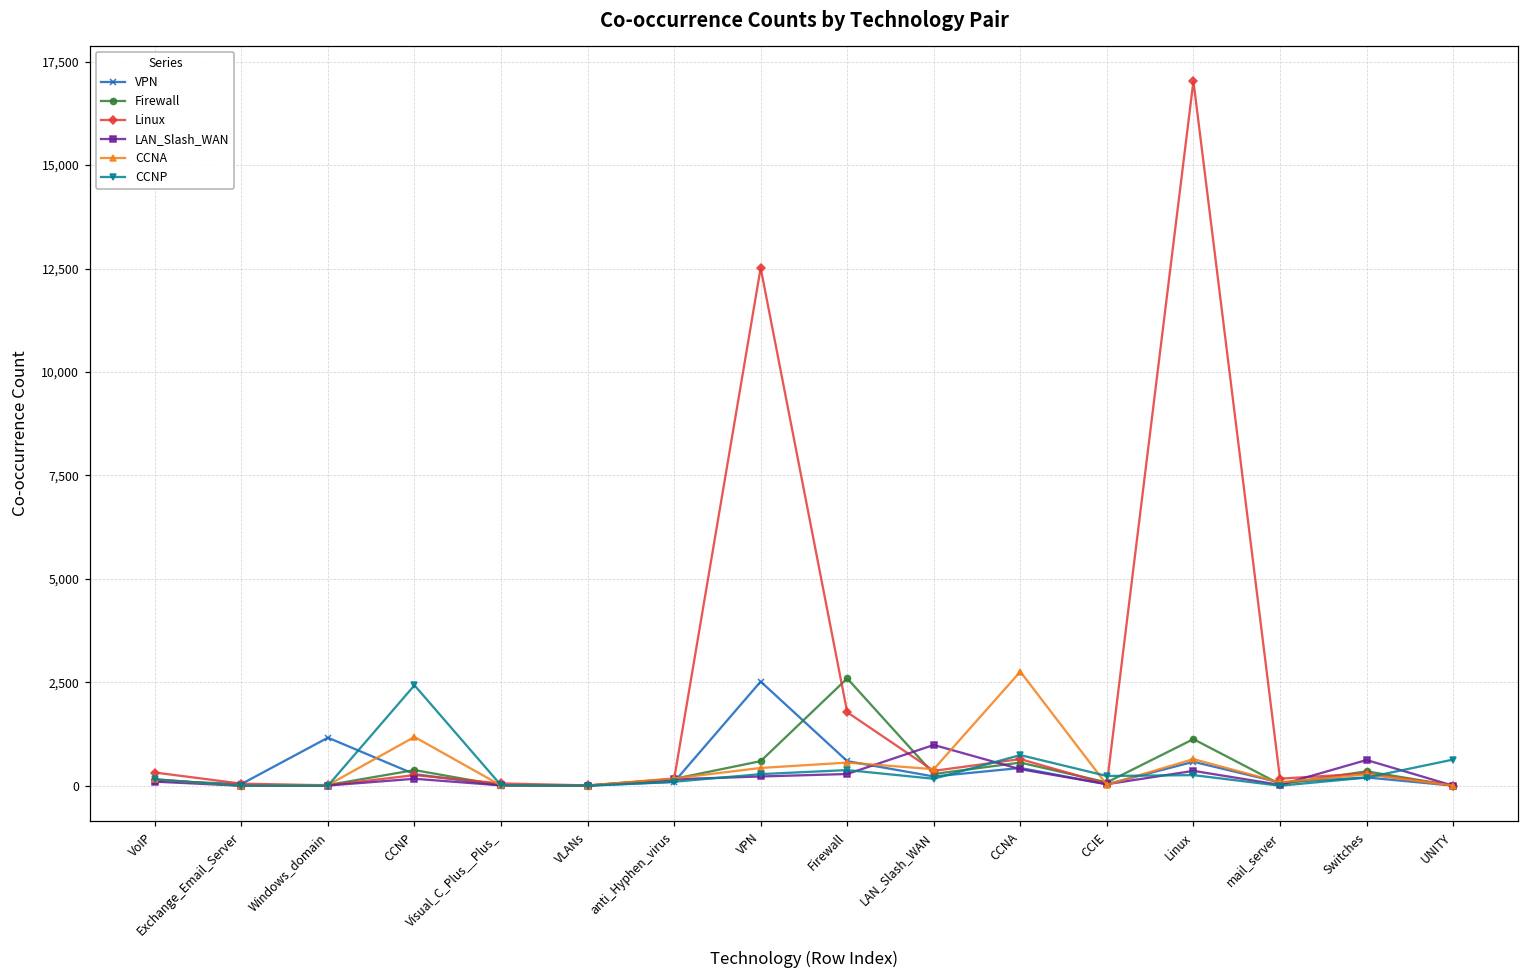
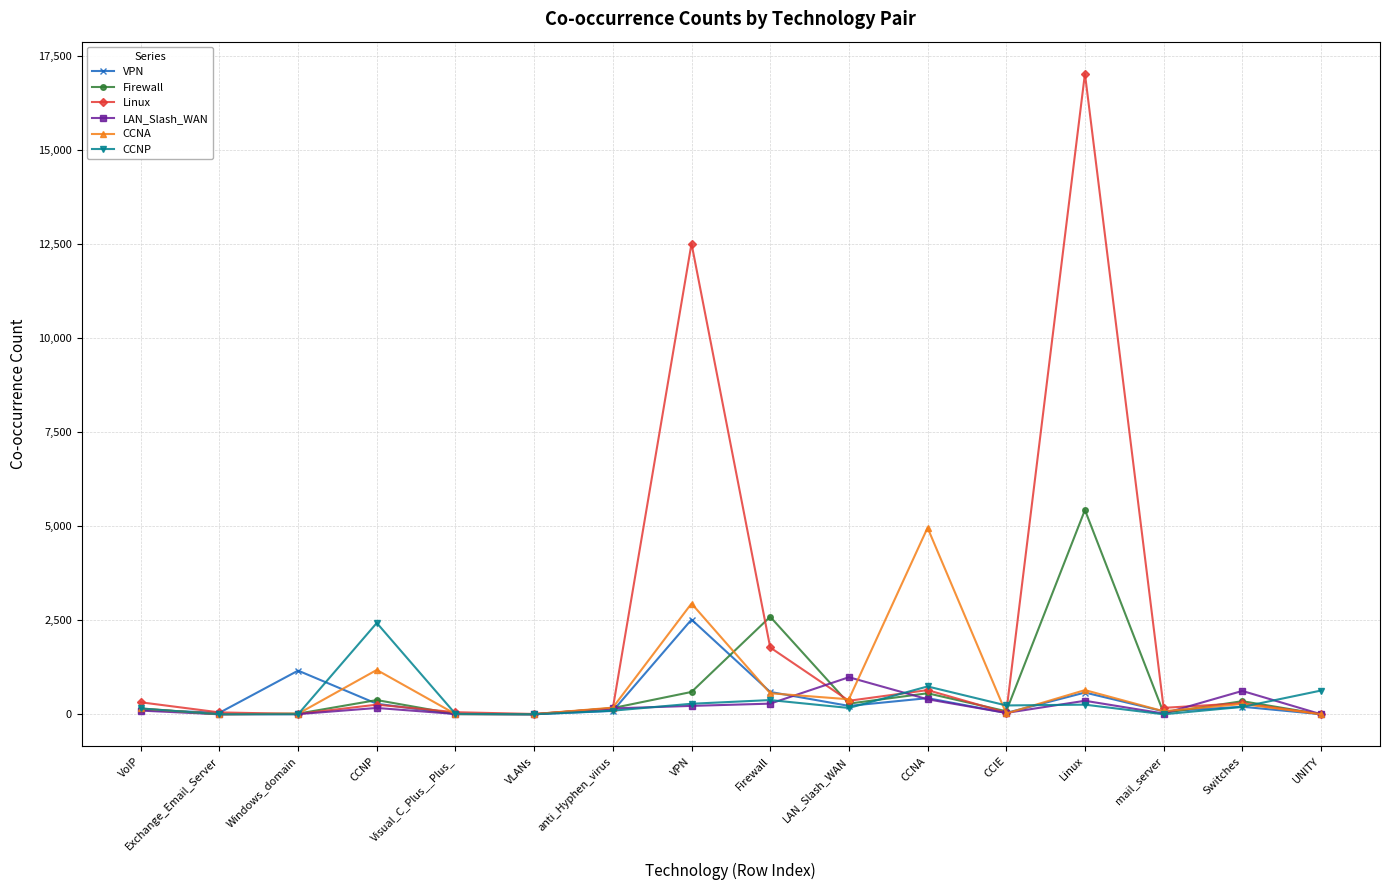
CCNA, VPN: 400 -> 2,900
CCNA, CCNA: 2,800 -> 5,000
Firewall, Linux: 1,100 -> 5,400
